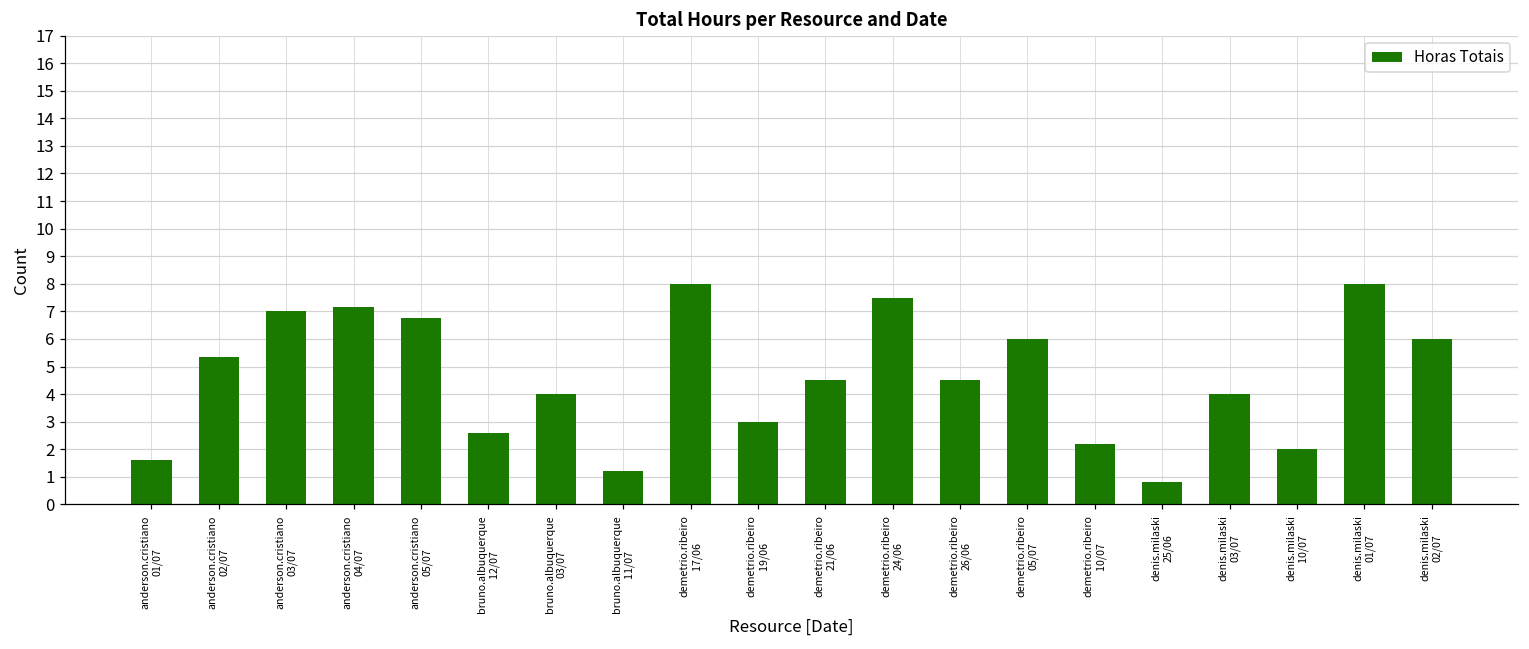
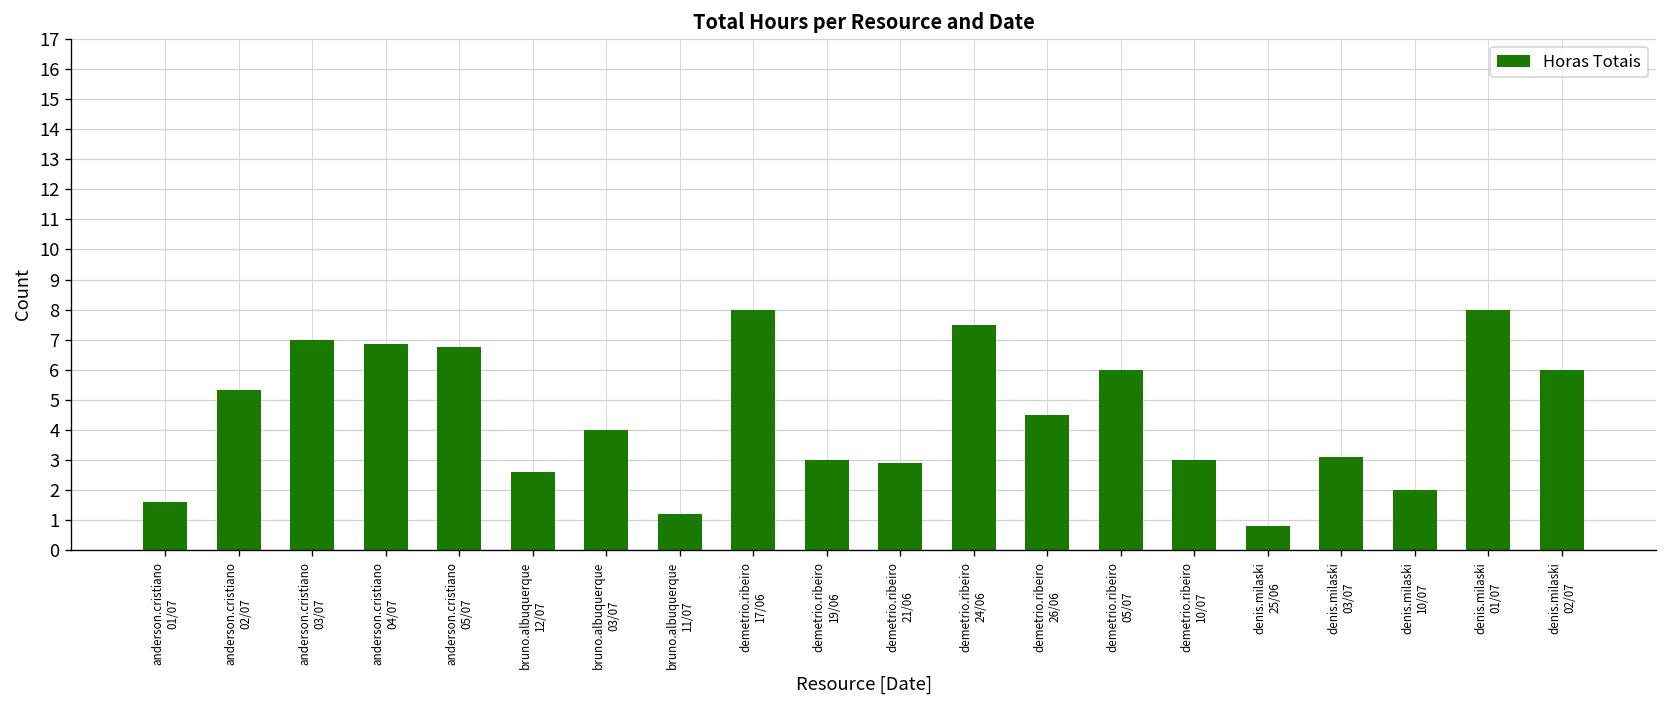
anderson.cristiano 04/07: 7.2 -> 6.9
demetrio.ribeiro 21/06: 4.5 -> 2.9
demetrio.ribeiro 10/07: 2.2 -> 3.0
denis.milaski 03/07: 4.0 -> 3.1
